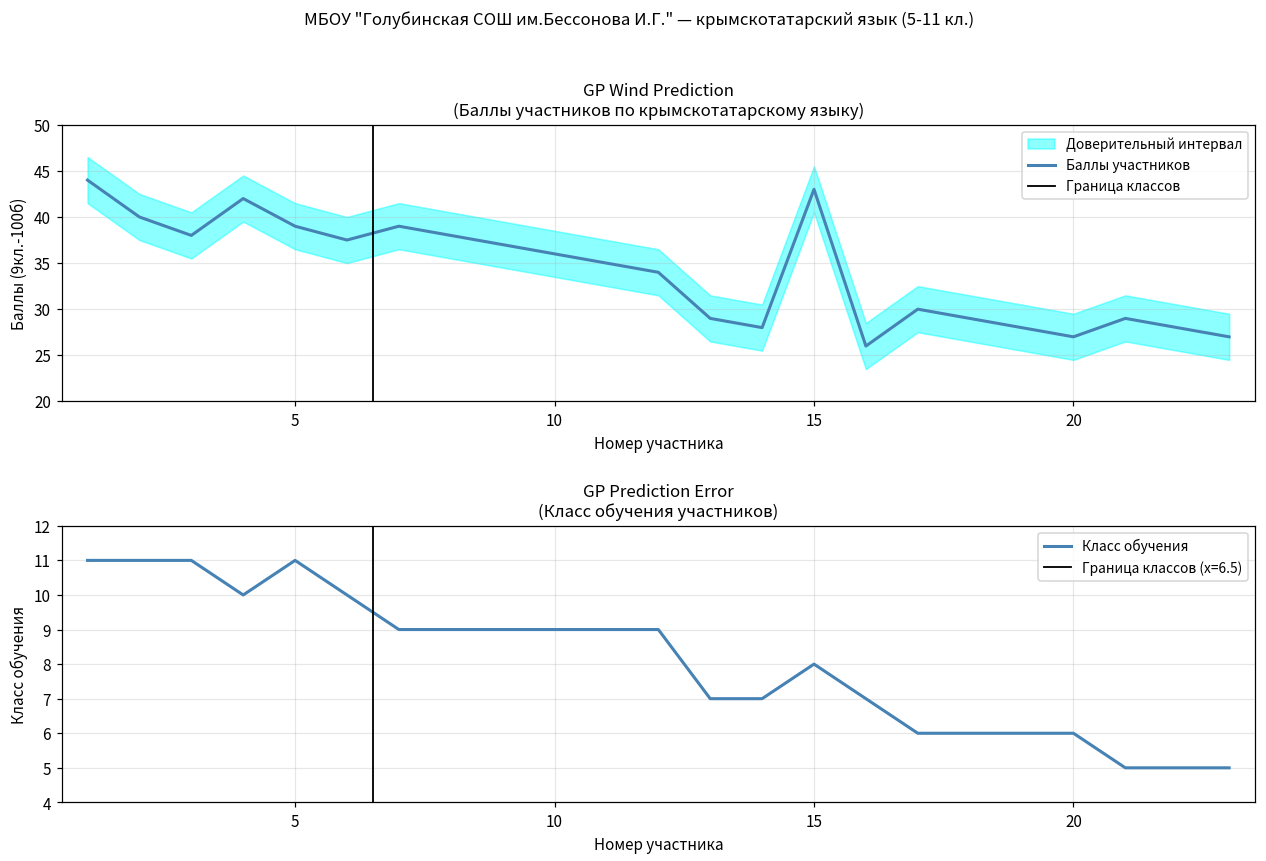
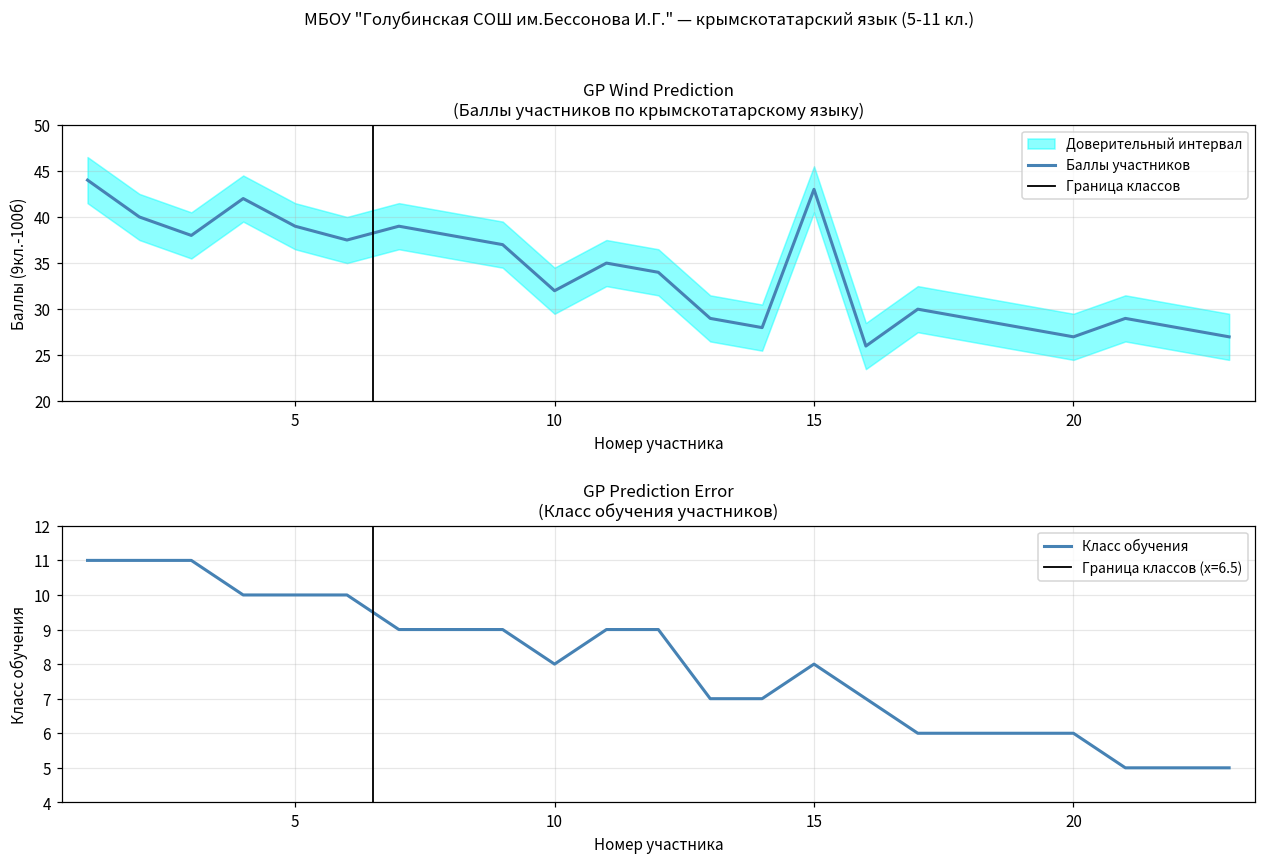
GP Wind Prediction (Баллы участников по крымскотатарскому языку), Баллы участников, 10: 36 -> 32
GP Prediction Error (Класс обучения участников), 5: 11 -> 10
GP Prediction Error (Класс обучения участников), 10: 9 -> 8
